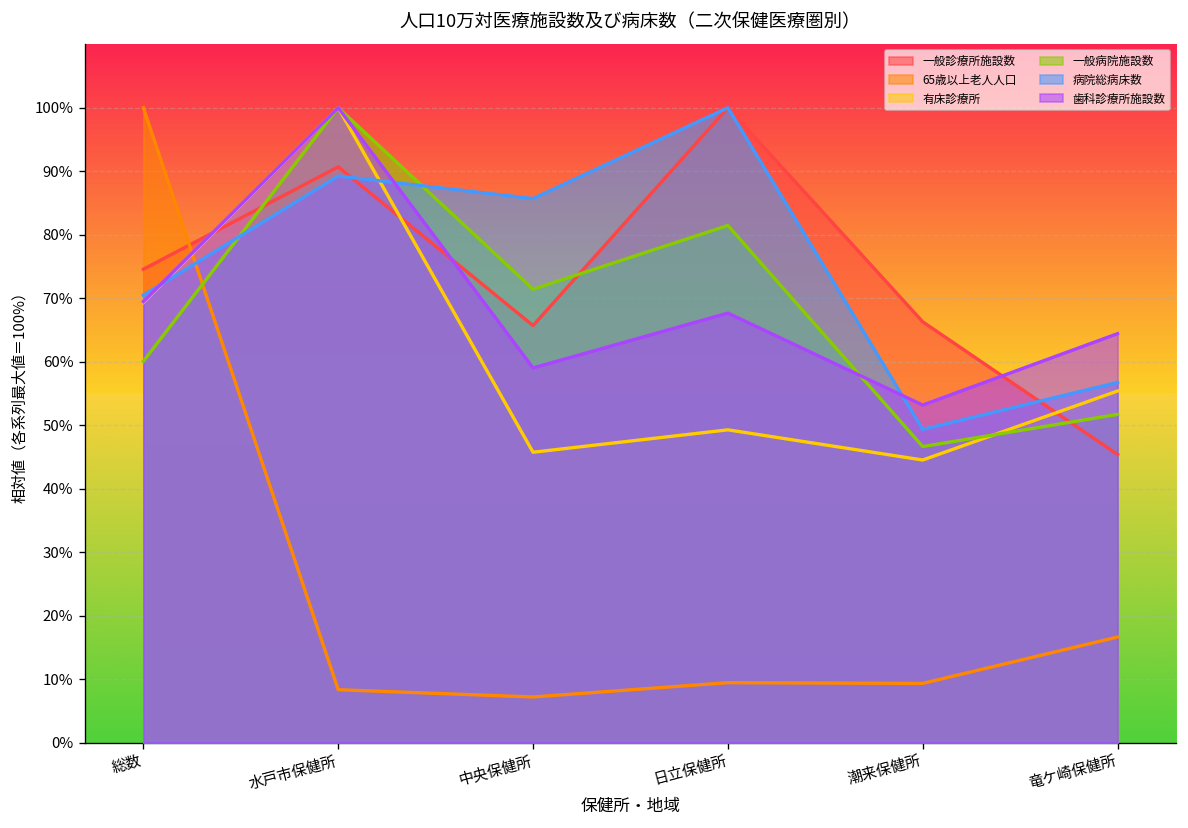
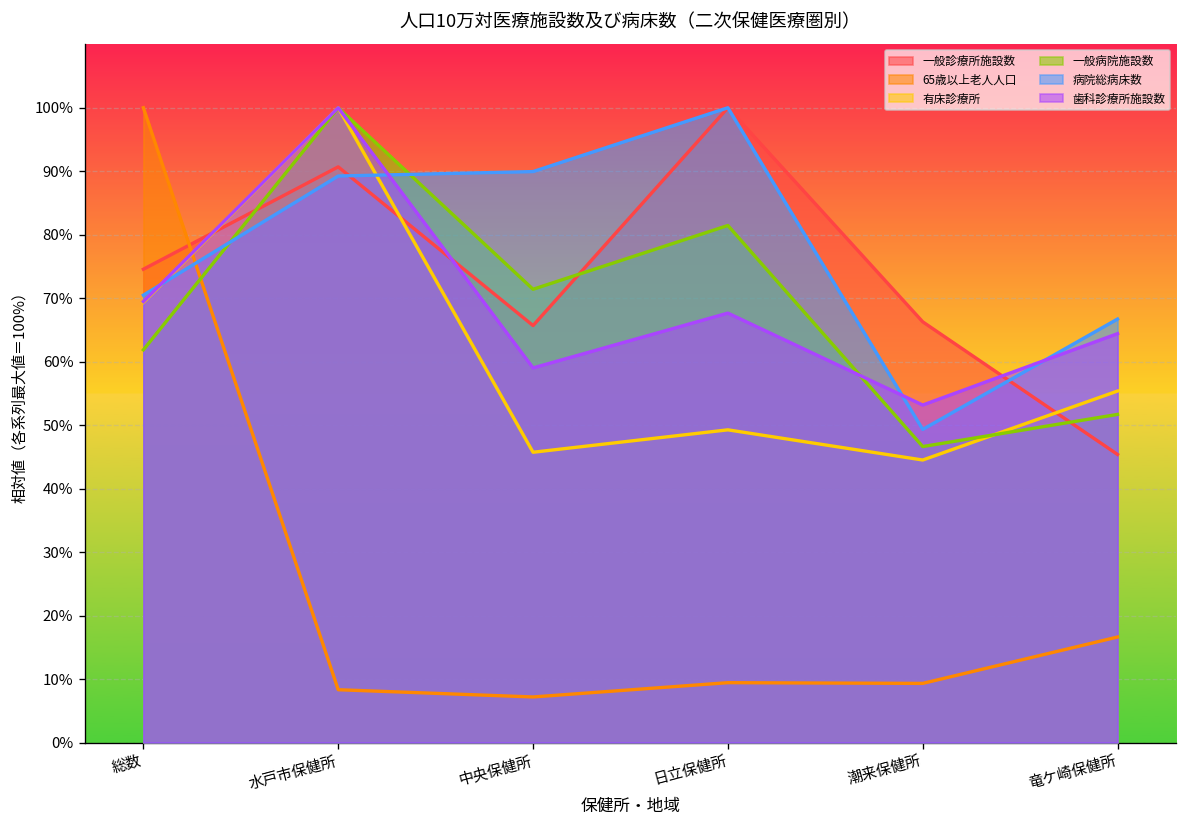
一般病院施設数, 総数: 60% -> 62%
病院総病床数, 中央保健所: 86% -> 90%
病院総病床数, 竜ケ崎保健所: 57% -> 67%
